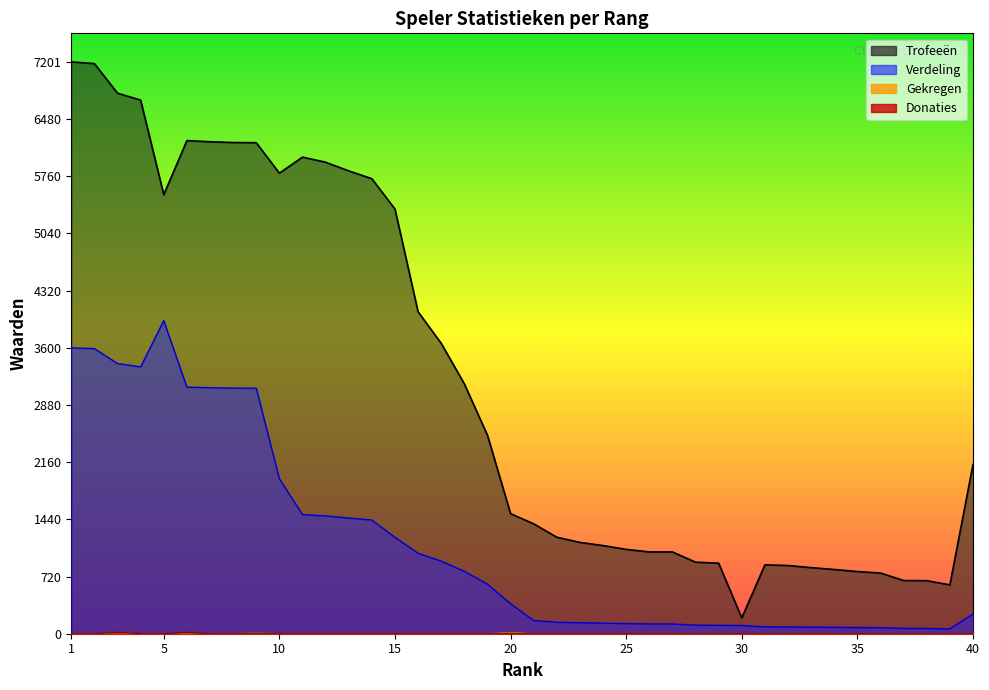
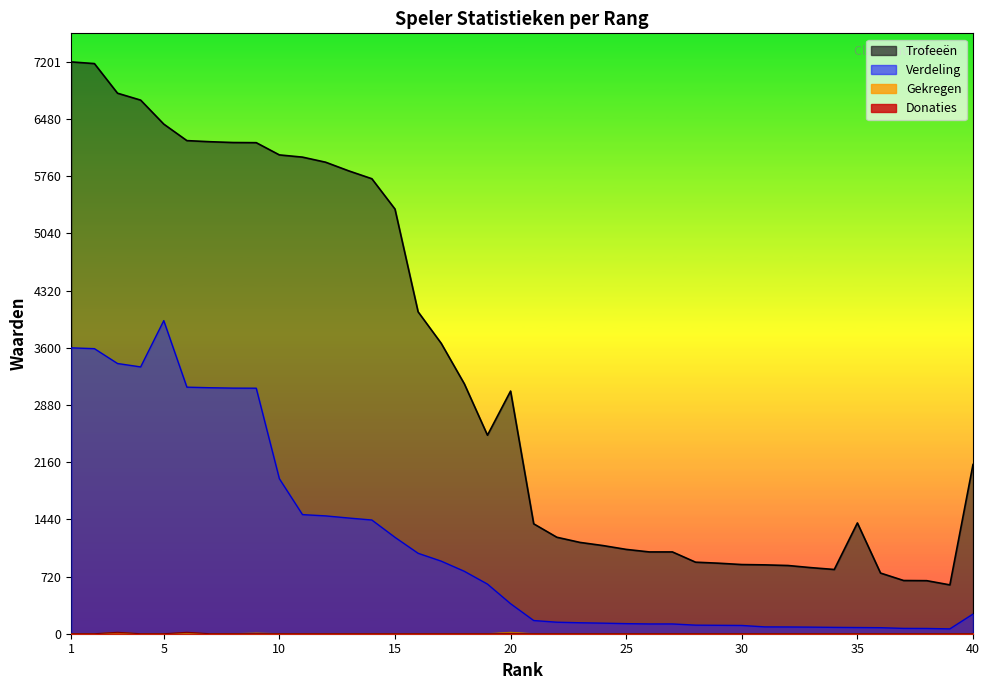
Trofeeën, 5: 5500 -> 6400
Trofeeën, 10: 5800 -> 6000
Trofeeën, 20: 1500 -> 3100
Trofeeën, 30: 200 -> 900
Trofeeën, 35: 800 -> 1400
